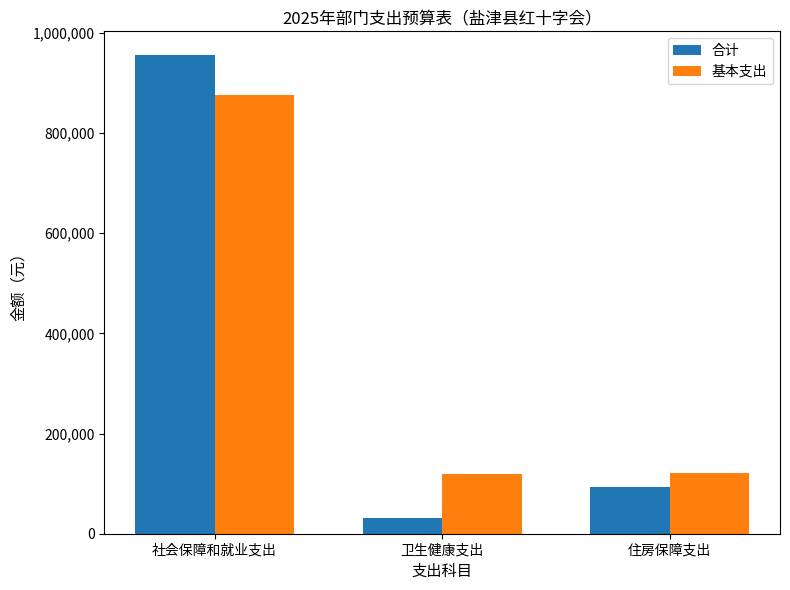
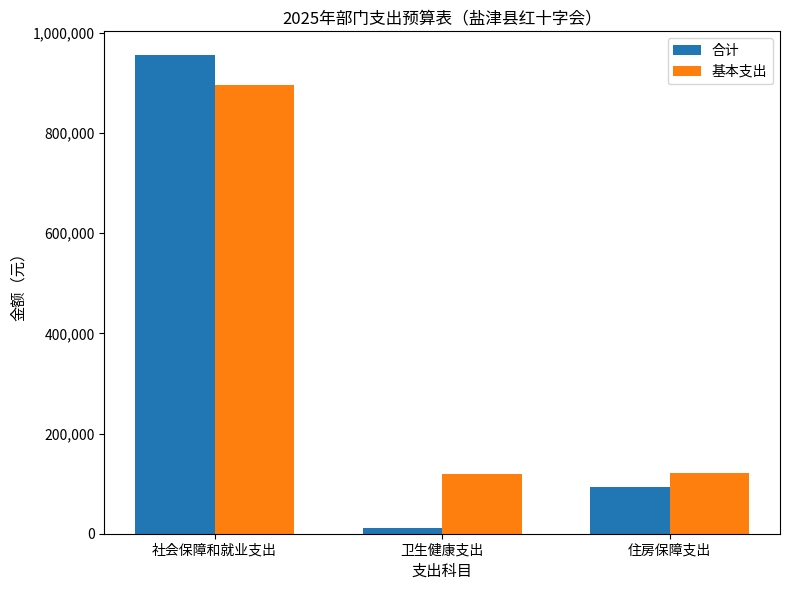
基本支出, 社会保障和就业支出: 880,000 -> 900,000
合计, 卫生健康支出: 30,000 -> 10,000
